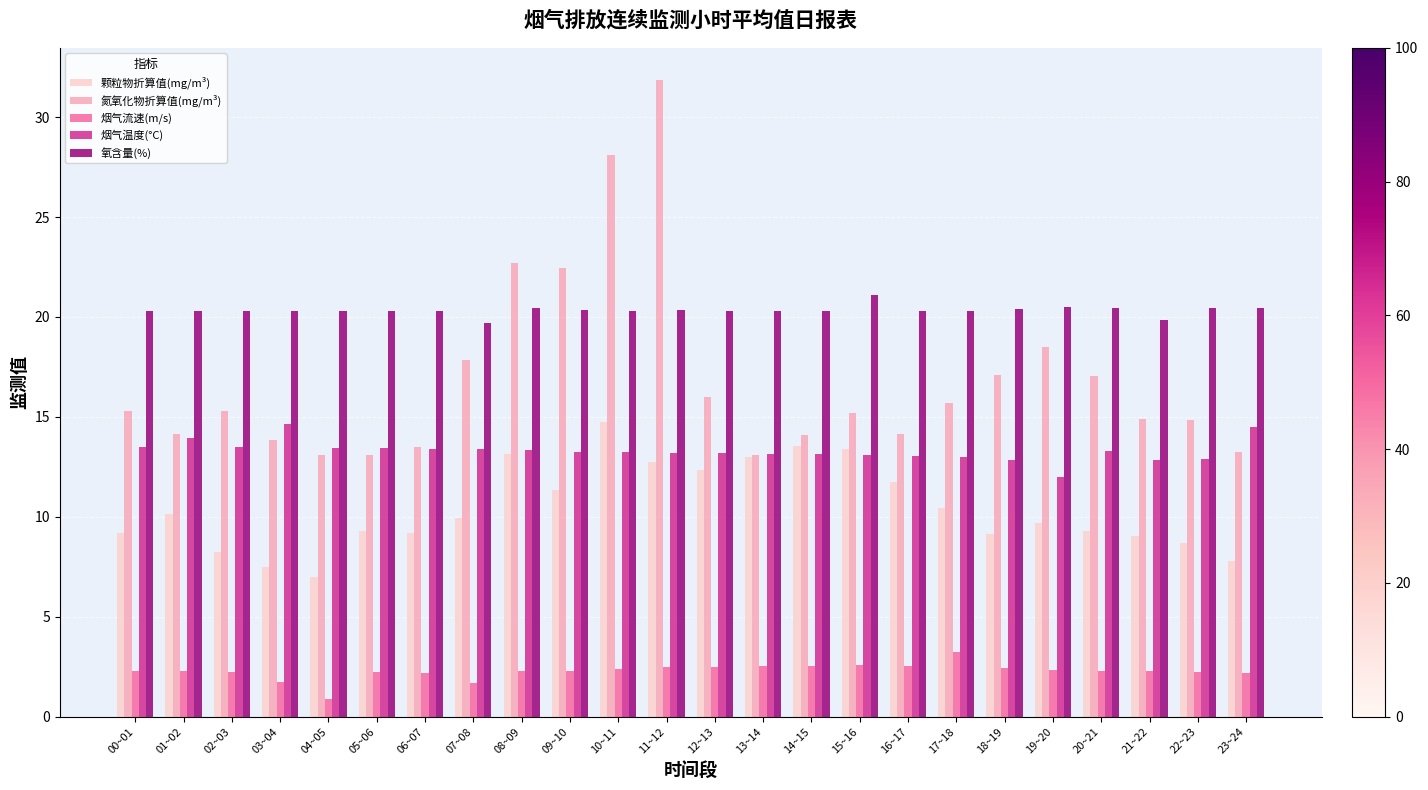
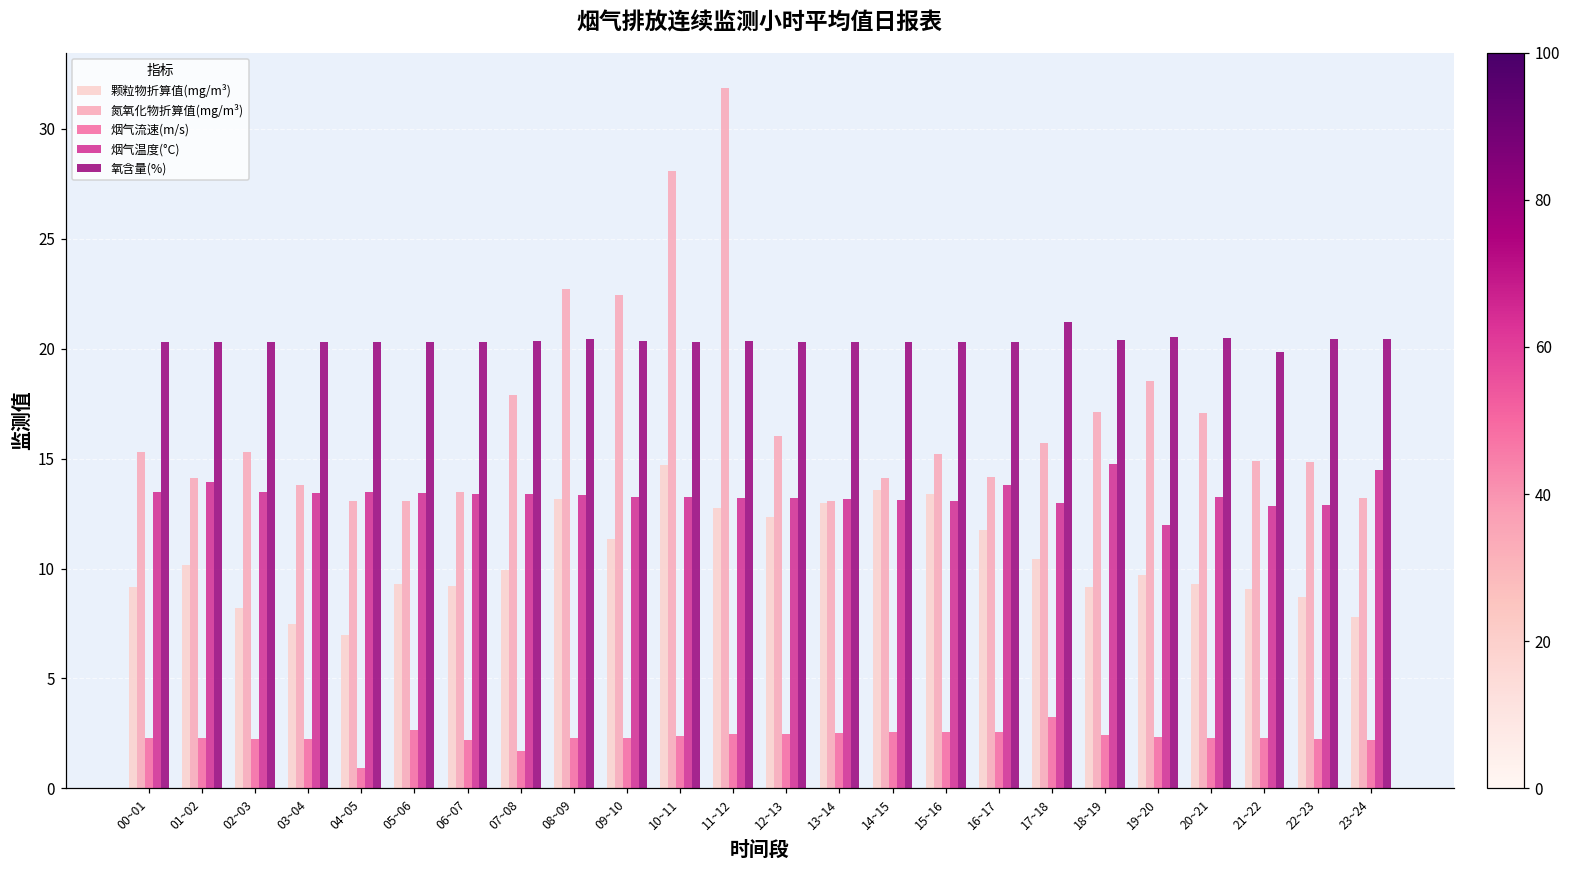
烟气流速(m/s), 03~04: 1.7 -> 2.2
烟气温度(°C), 03~04: 14.6 -> 13.4
烟气流速(m/s), 05~06: 2.2 -> 2.6
氧含量(%), 07~08: 19.7 -> 20.4
氧含量(%), 15~16: 21.1 -> 20.3
烟气温度(°C), 16~17: 13.0 -> 13.8
氧含量(%), 17~18: 20.3 -> 21.2
烟气温度(°C), 18~19: 12.8 -> 14.8
